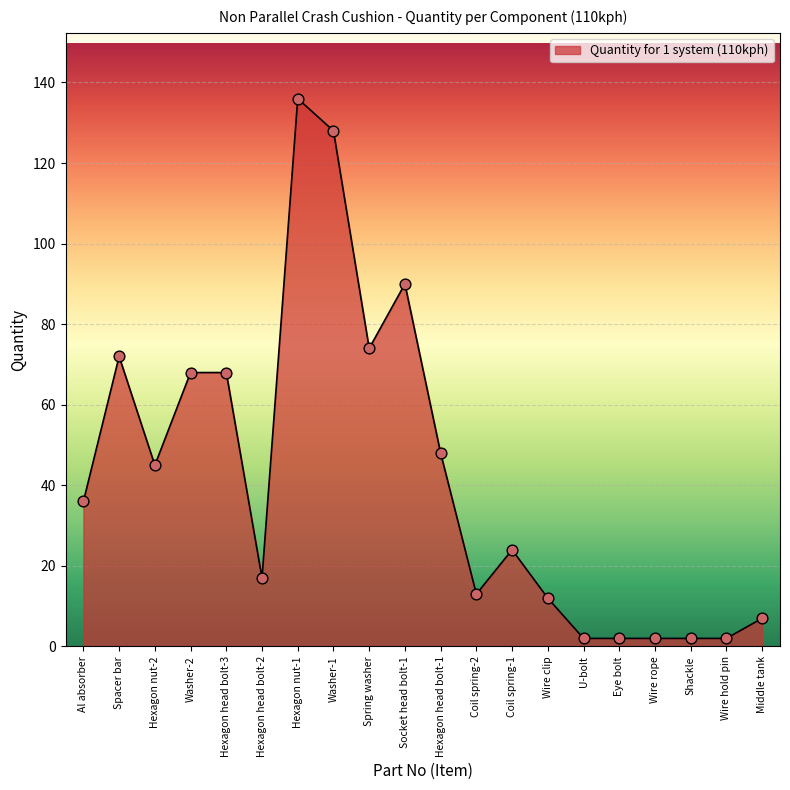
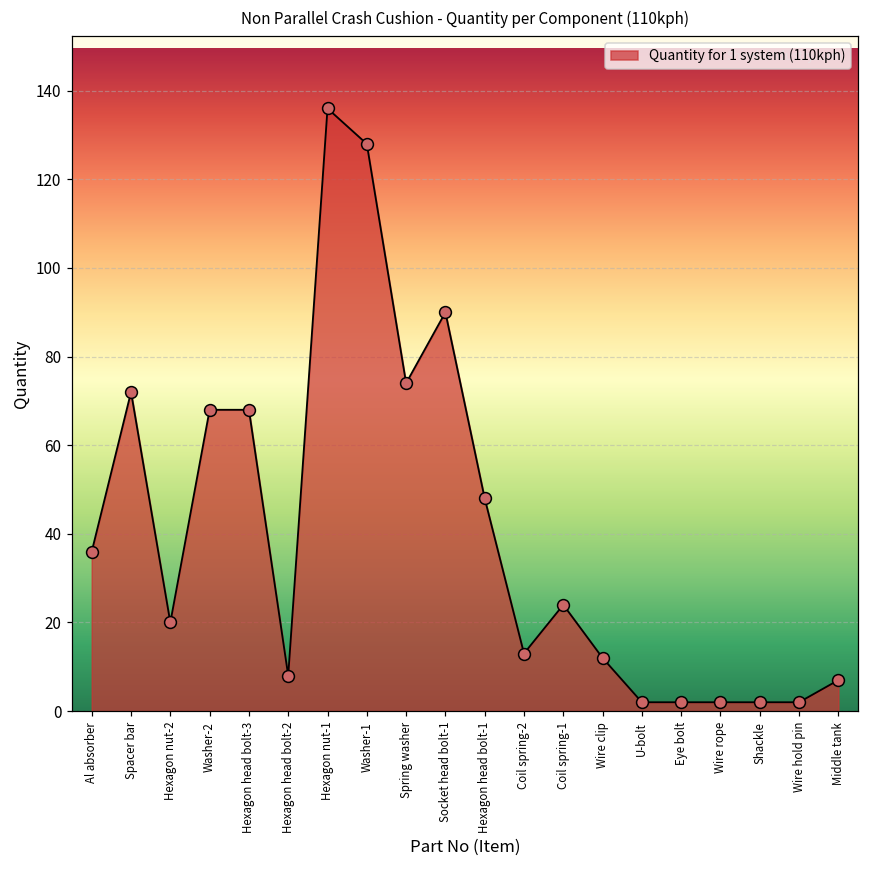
Hexagon nut-2: 45 -> 20
Hexagon head bolt-2: 17 -> 8
